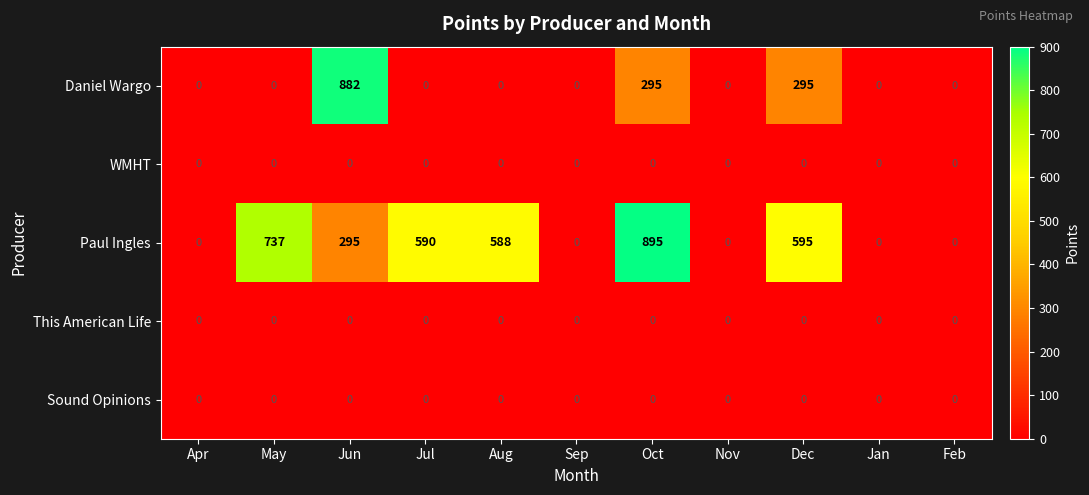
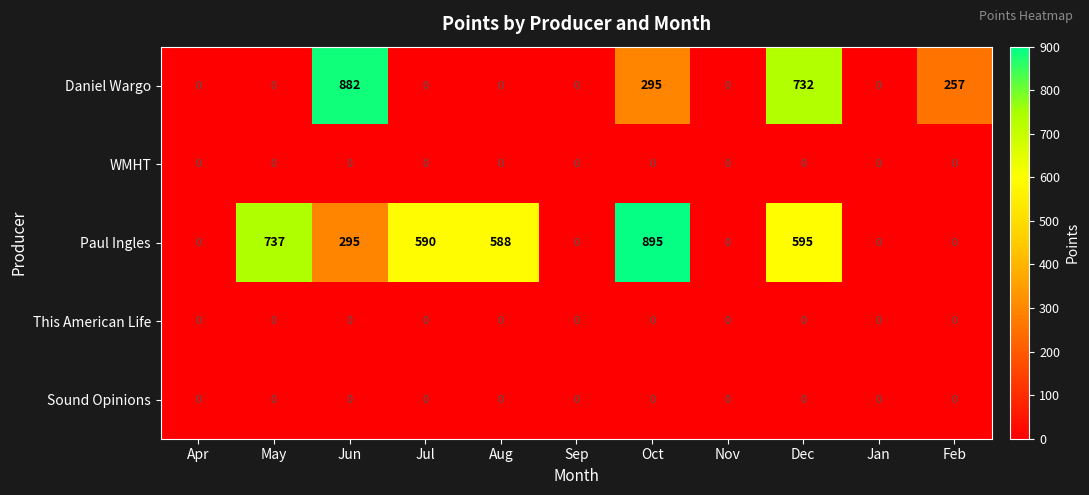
Daniel Wargo, Dec: 295 -> 732
Daniel Wargo, Feb: 0 -> 257
